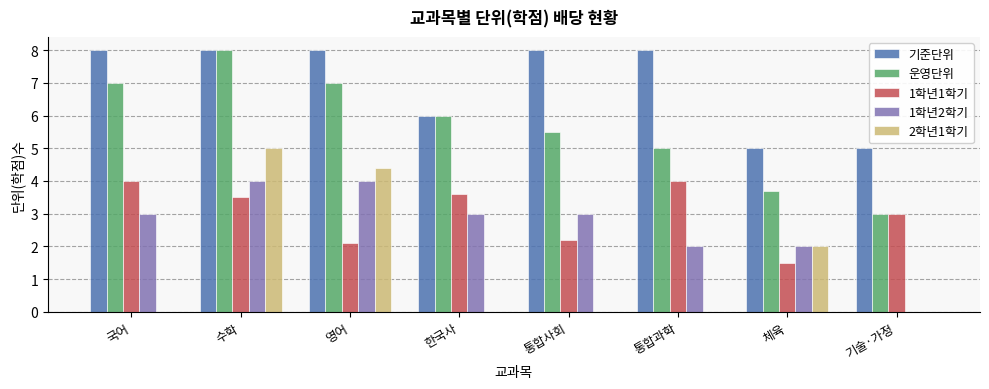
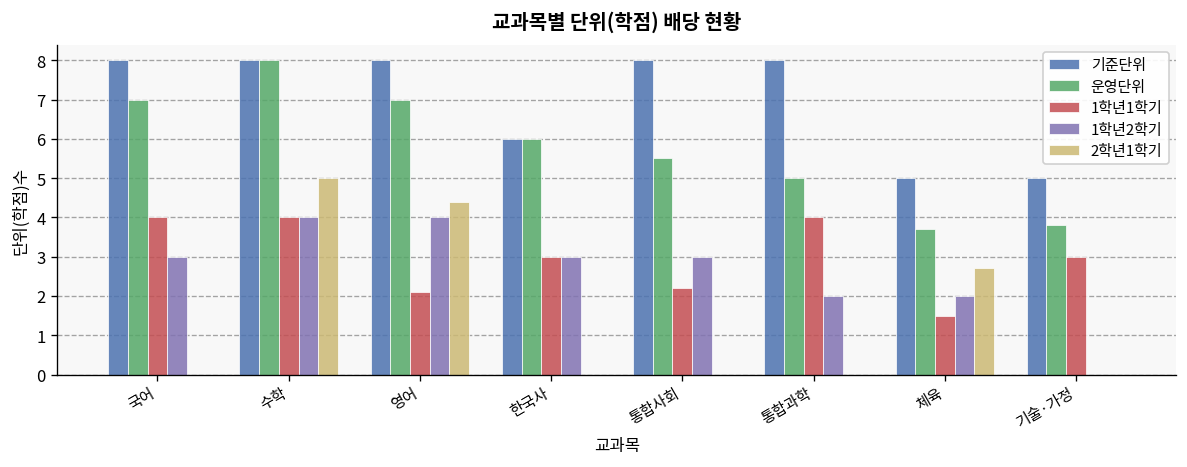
1학년1학기, 수학: 3.5 -> 4.0
1학년1학기, 한국사: 3.6 -> 3.0
2학년1학기, 체육: 2.0 -> 2.7
운영단위, 기술·가정: 3.0 -> 3.8
